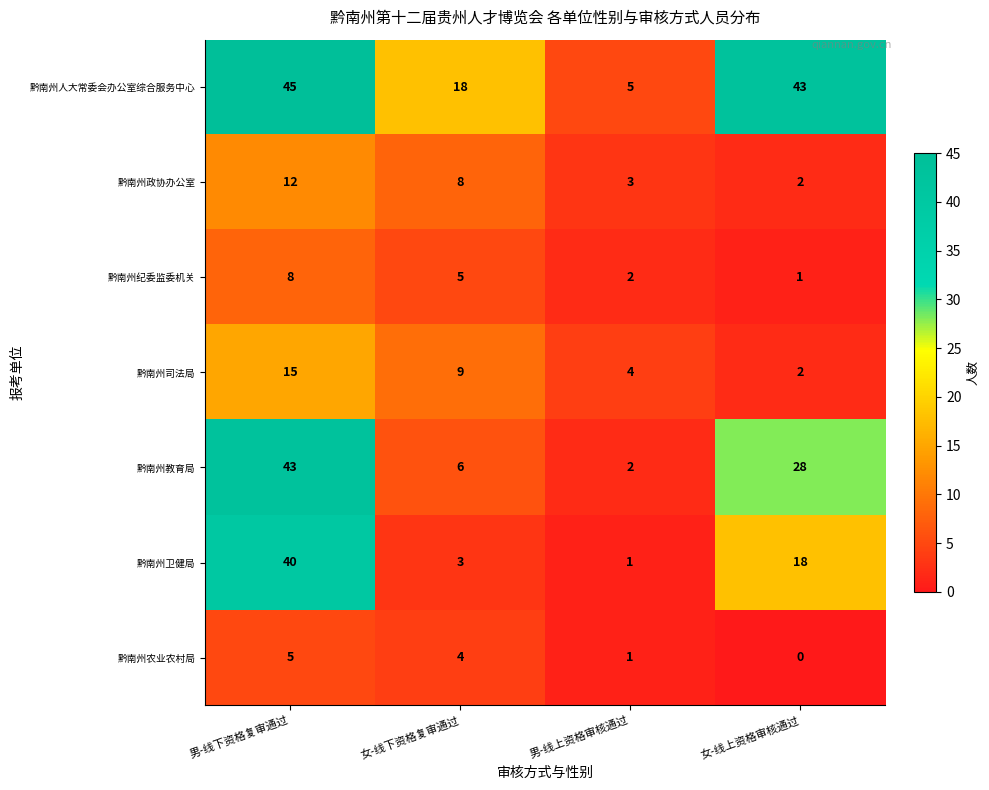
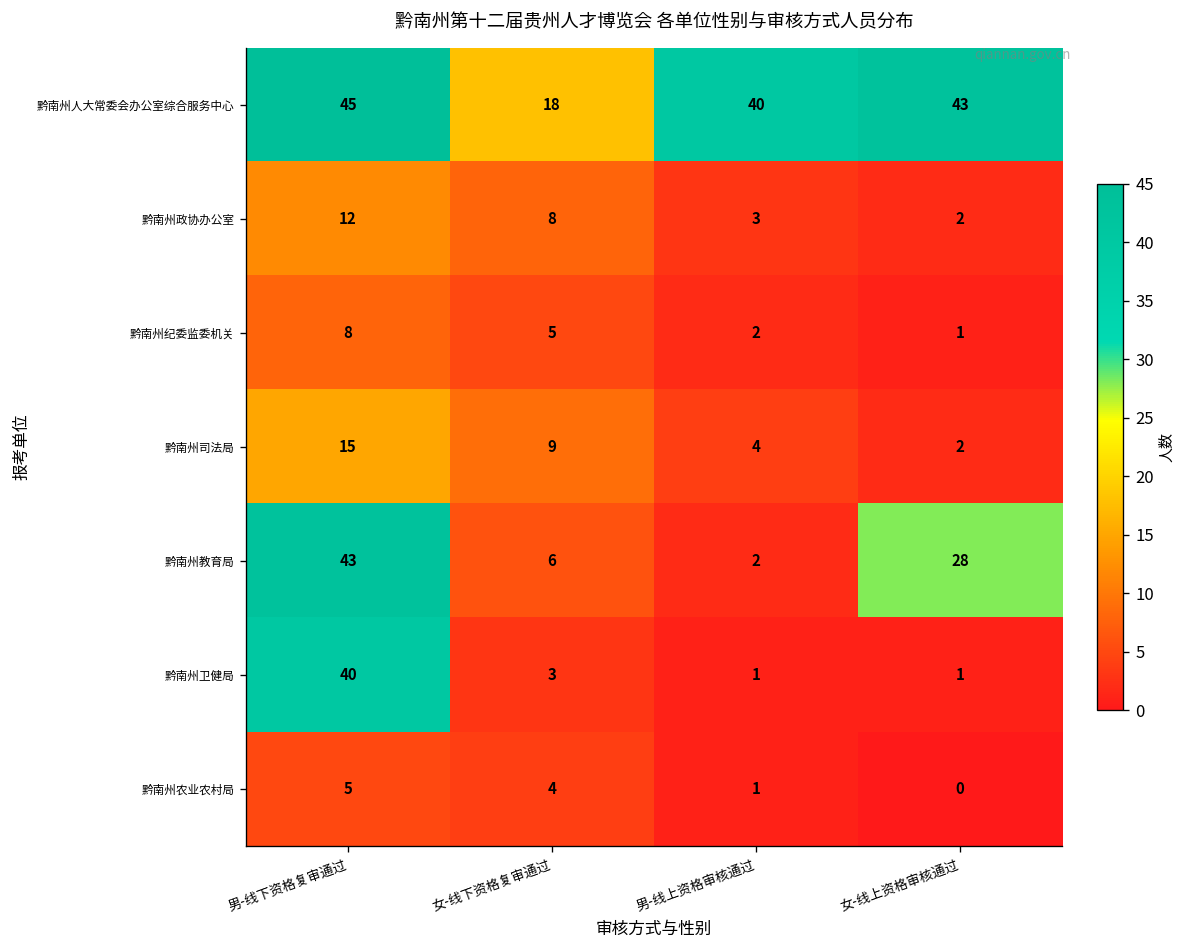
黔南州人大常委会办公室综合服务中心, 男-线上资格审核通过: 5 -> 40
黔南州卫健局, 女-线上资格审核通过: 18 -> 1
